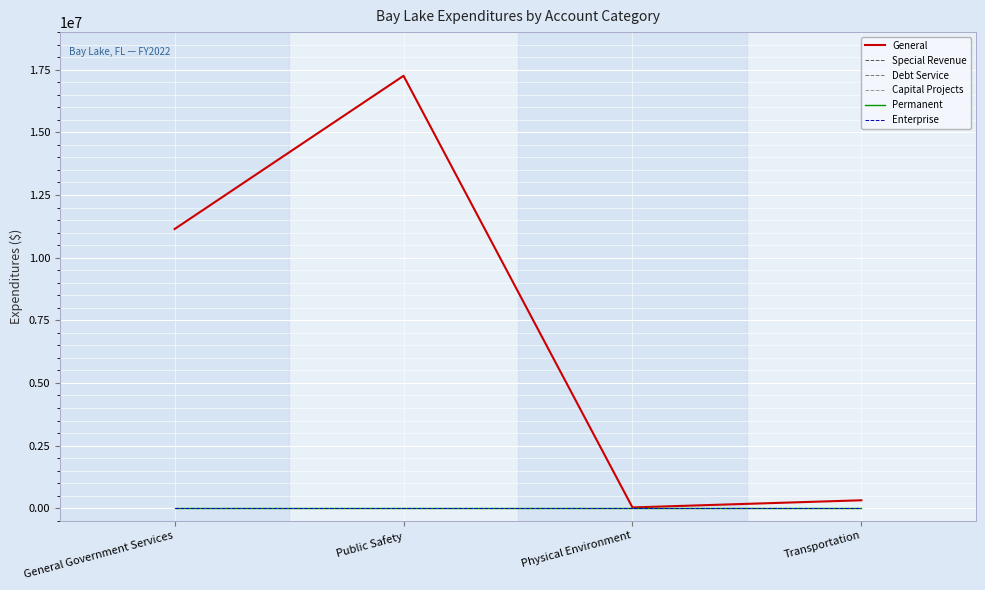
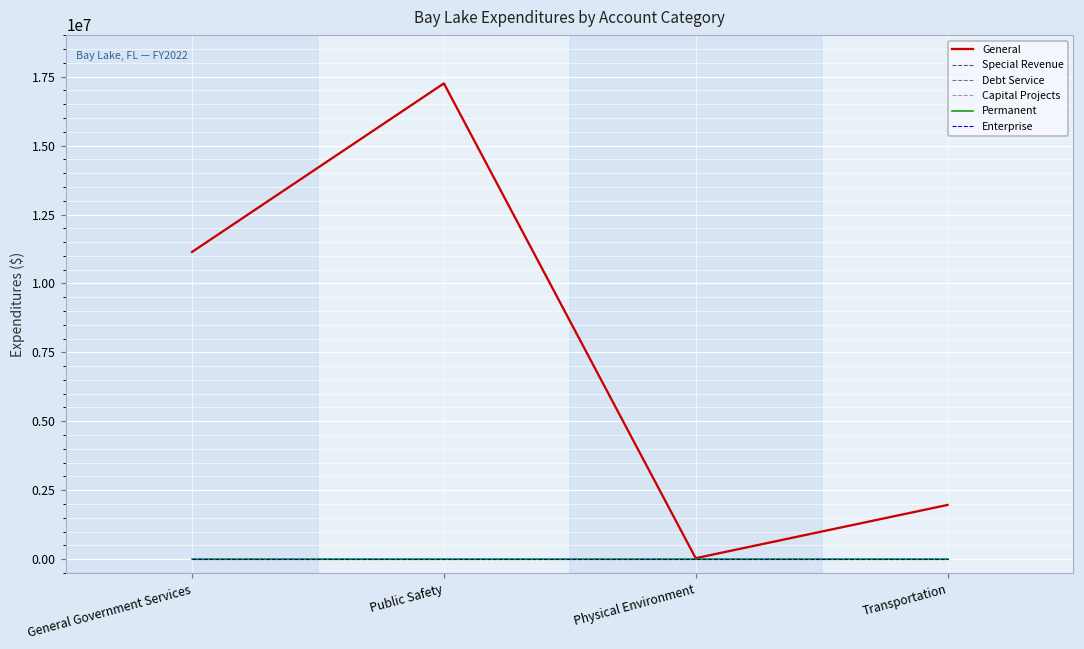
General, Transportation: 300000 -> 2000000
